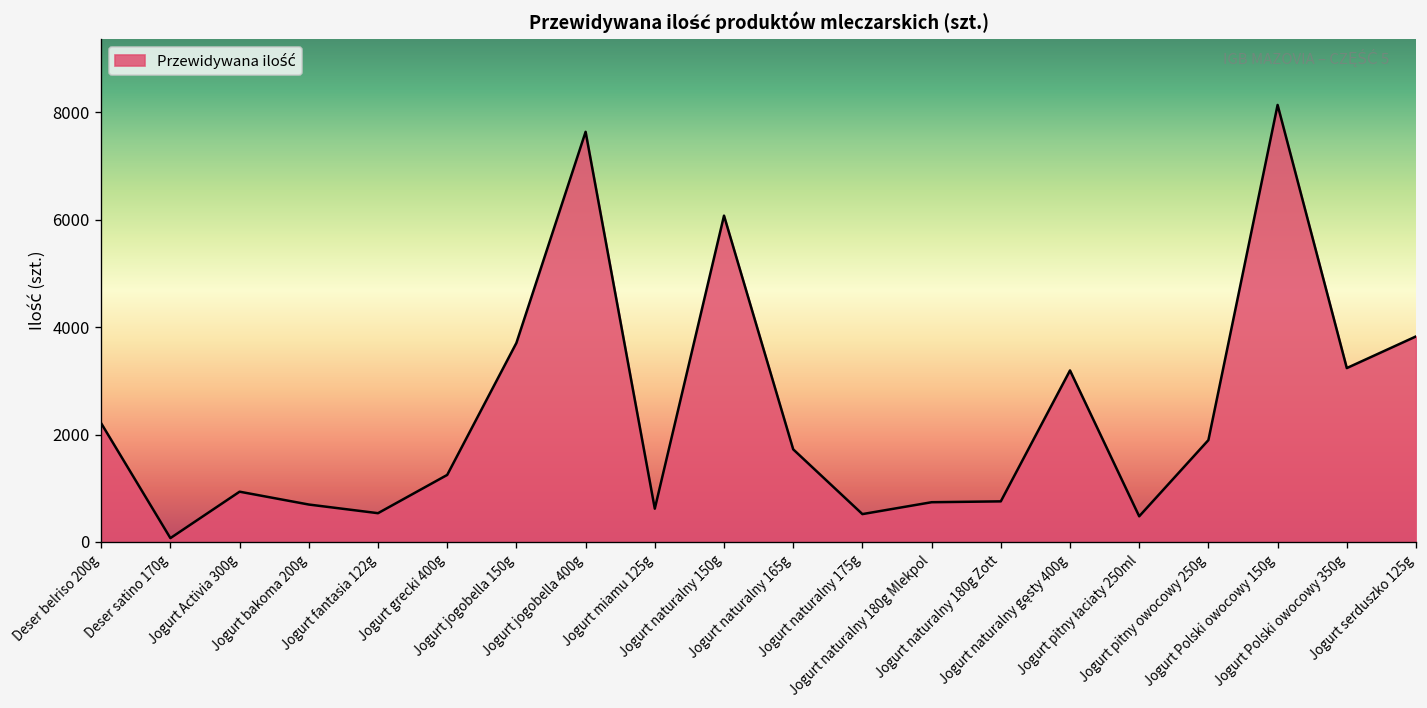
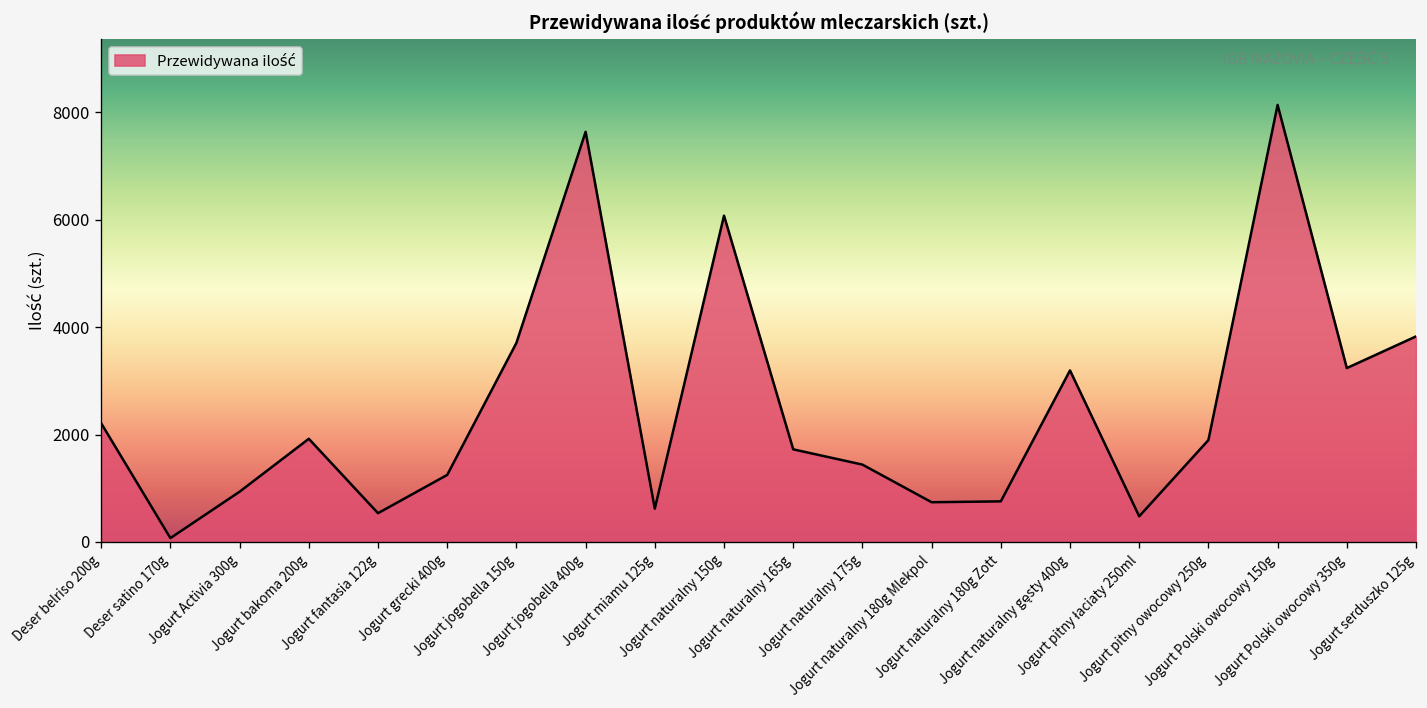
Jogurt bakoma 200g: 700 -> 1900
Jogurt naturalny 175g: 500 -> 1400
